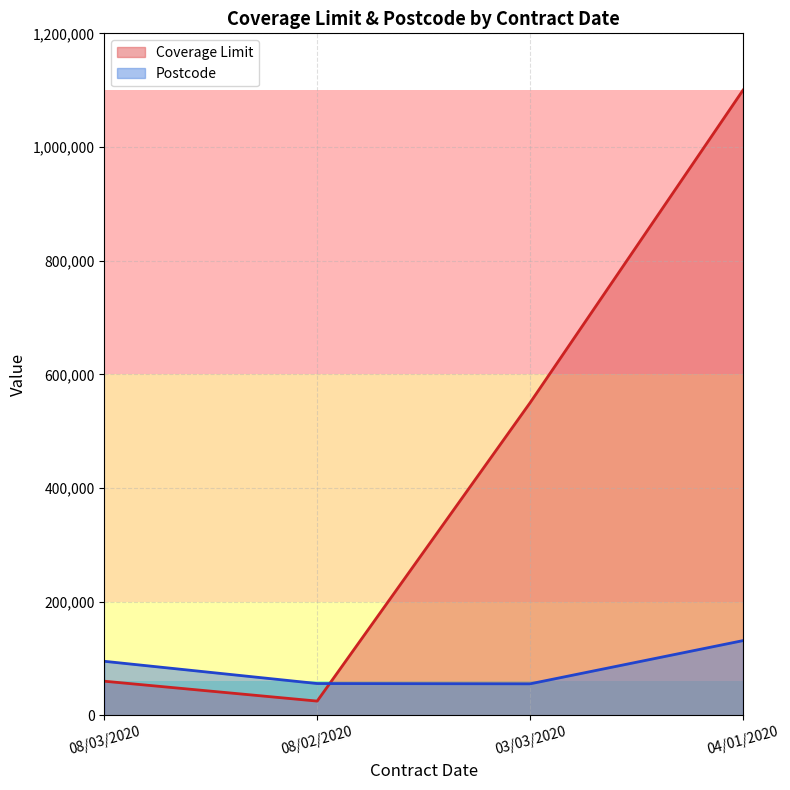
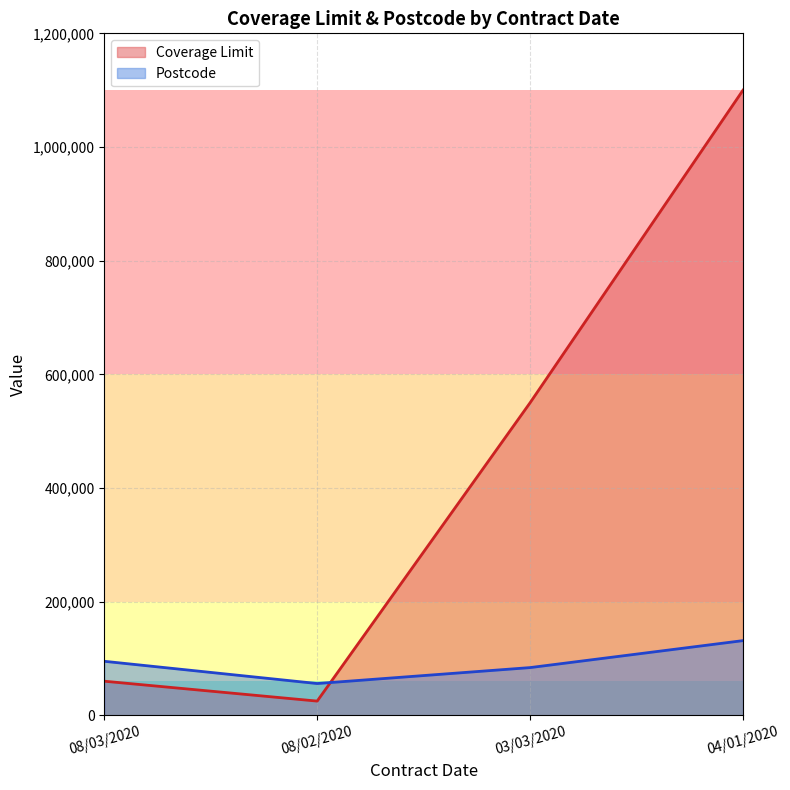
Postcode, 03/03/2020: 60,000 -> 80,000
